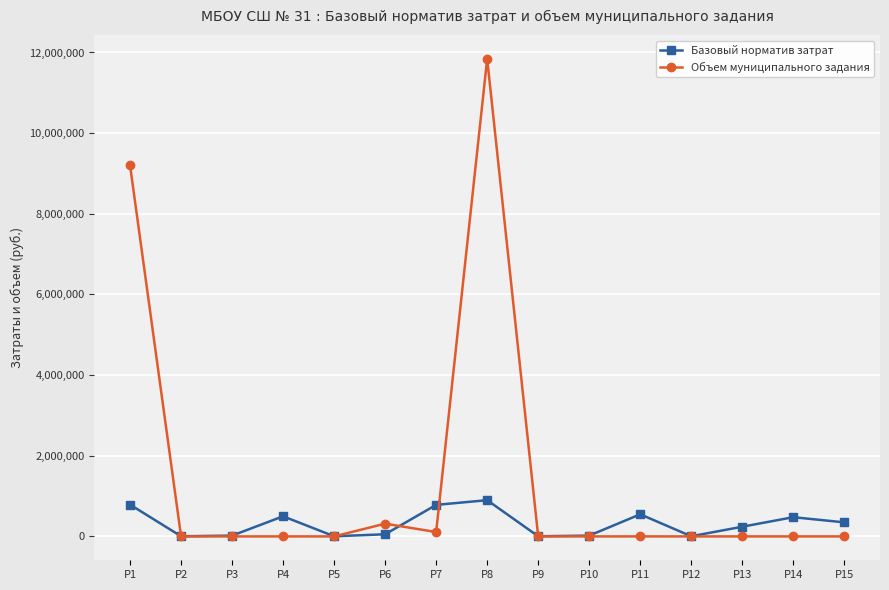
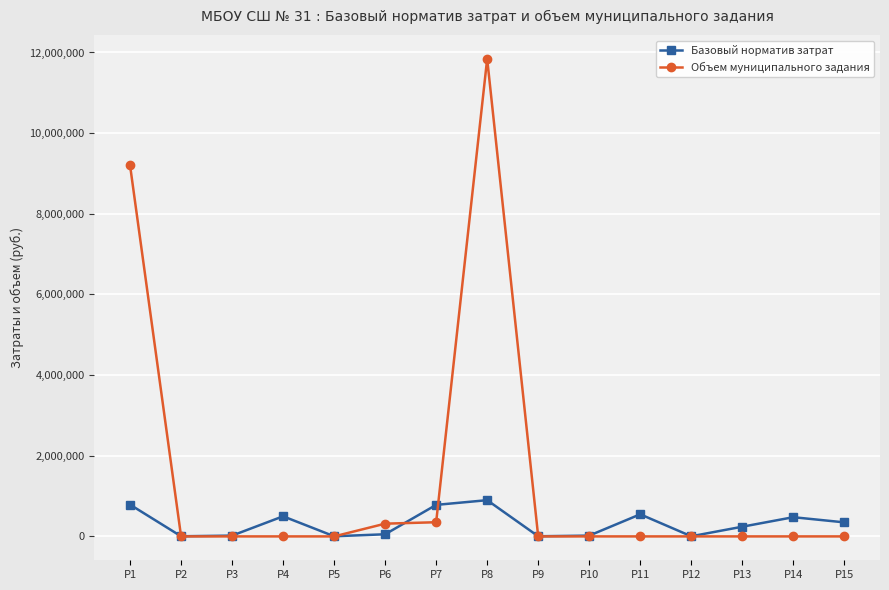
Объем муниципального задания, Р7: 100,000 -> 400,000
